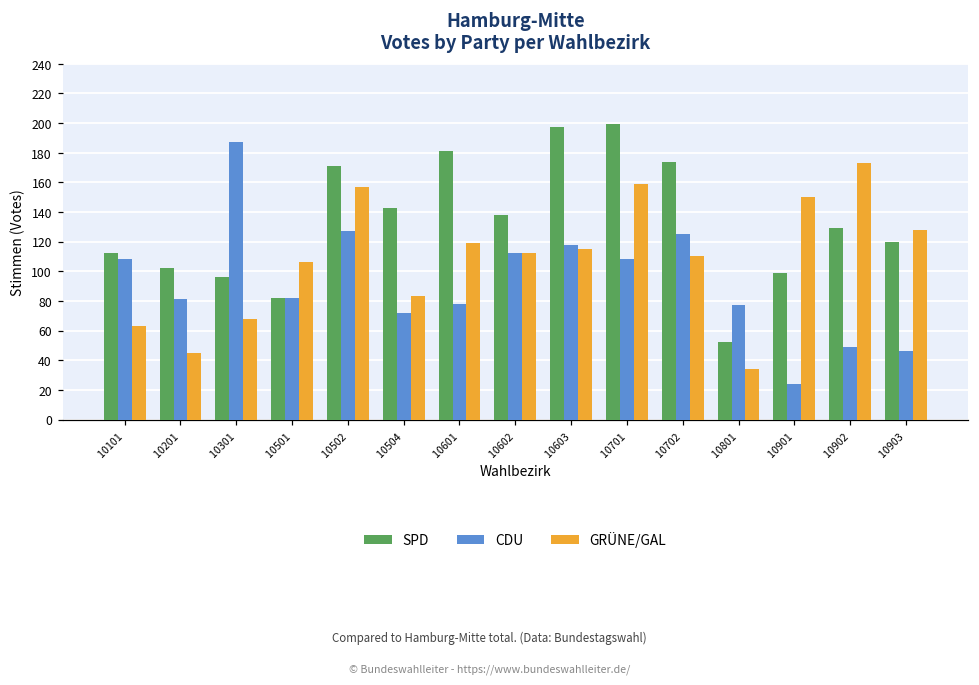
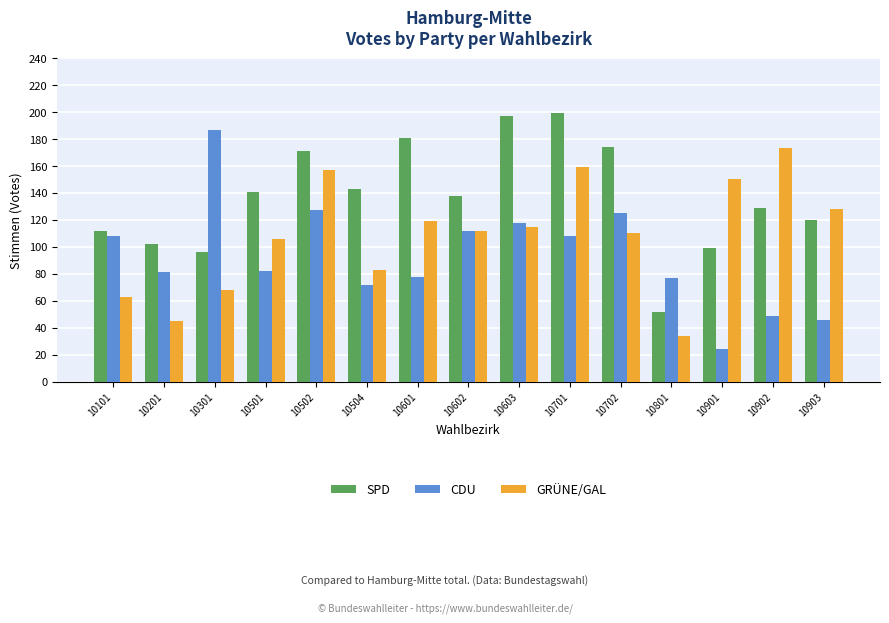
SPD, 10501: 82 -> 141
